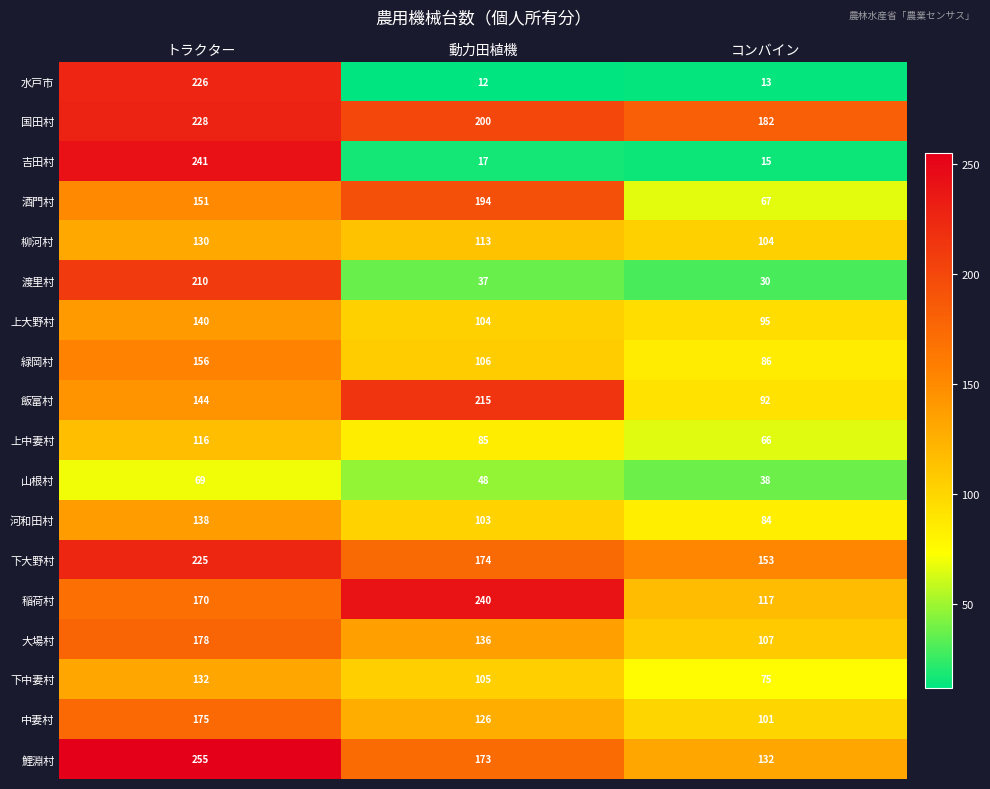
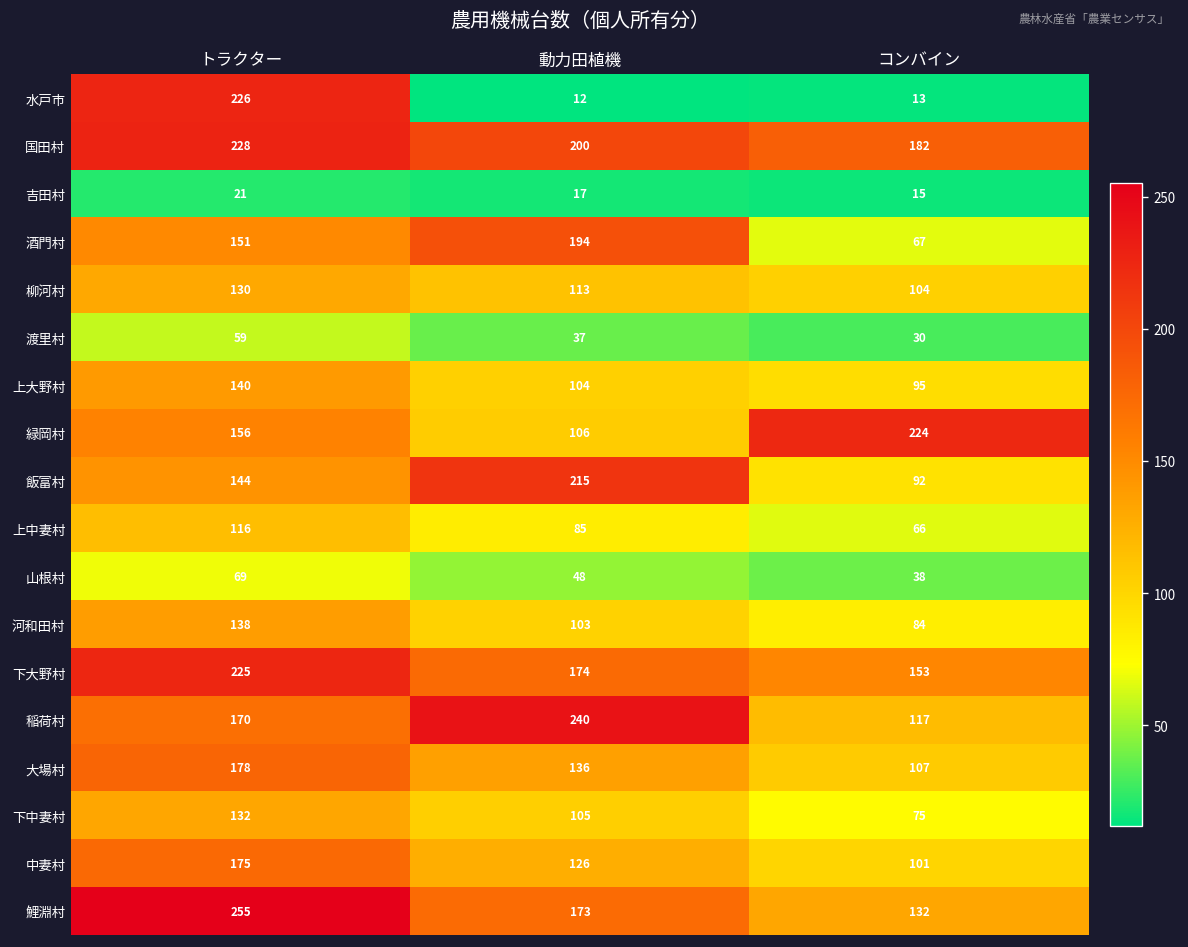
吉田村, トラクター: 241 -> 21
渡里村, トラクター: 210 -> 59
緑岡村, コンバイン: 86 -> 224
